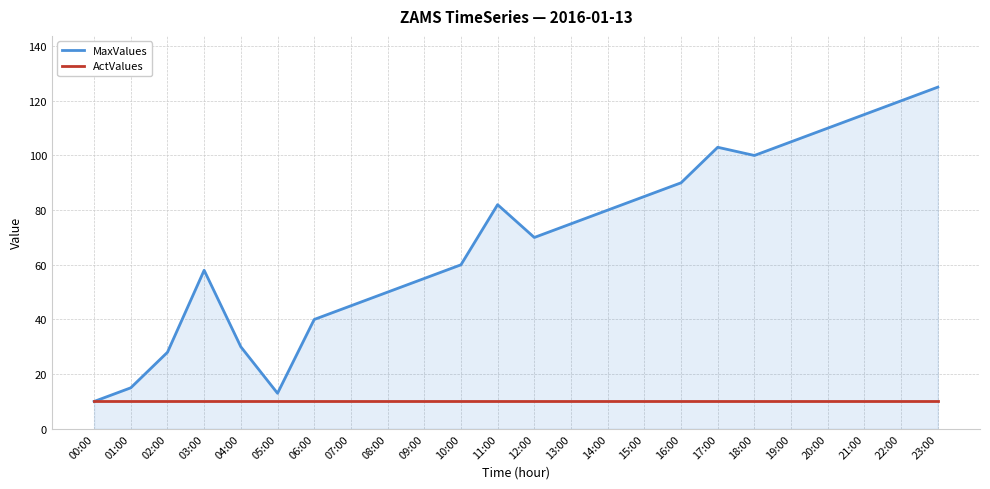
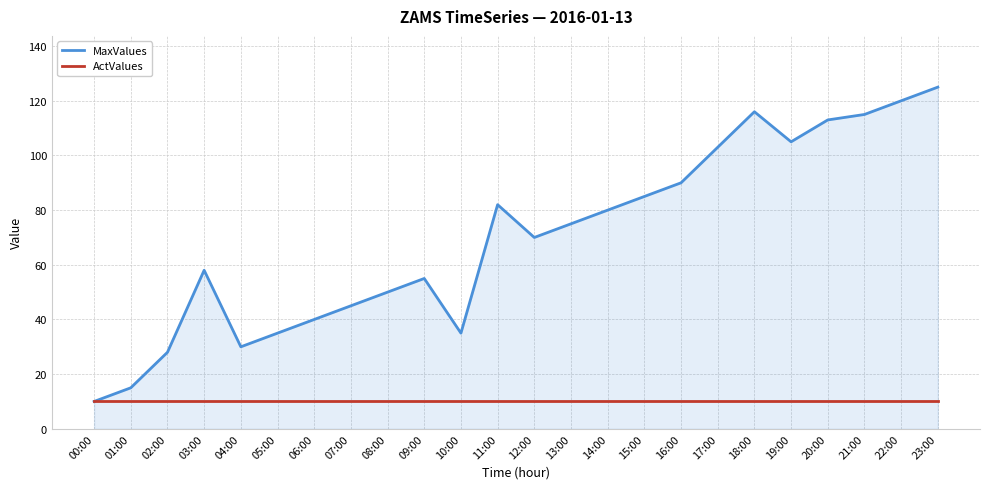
MaxValues, 05:00: 13 -> 35
MaxValues, 10:00: 60 -> 35
MaxValues, 18:00: 100 -> 116
MaxValues, 20:00: 110 -> 113
